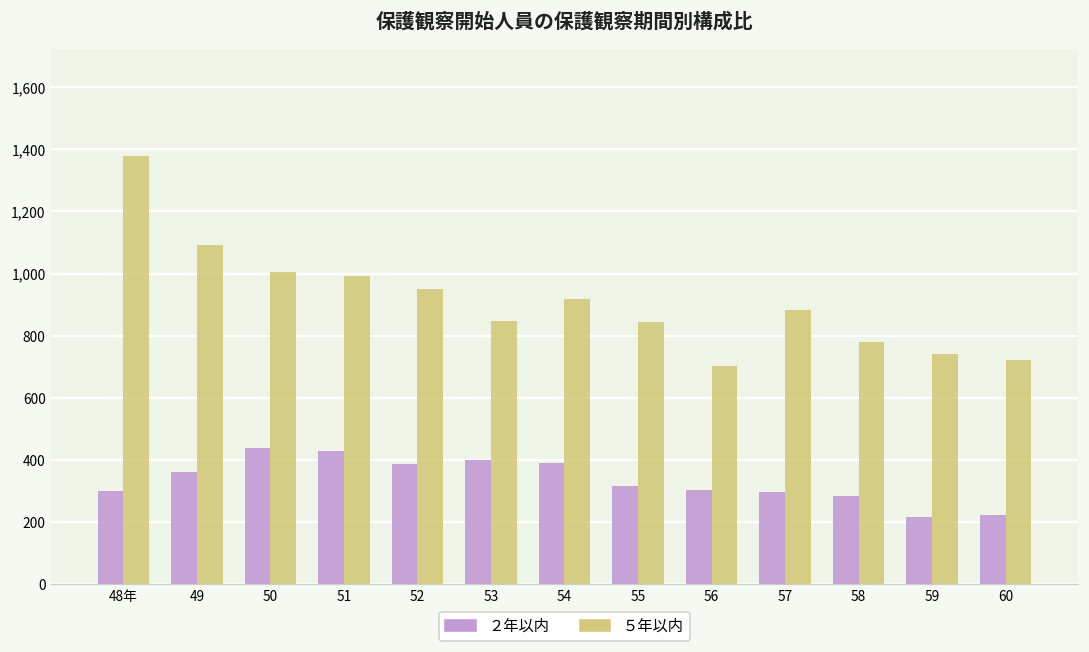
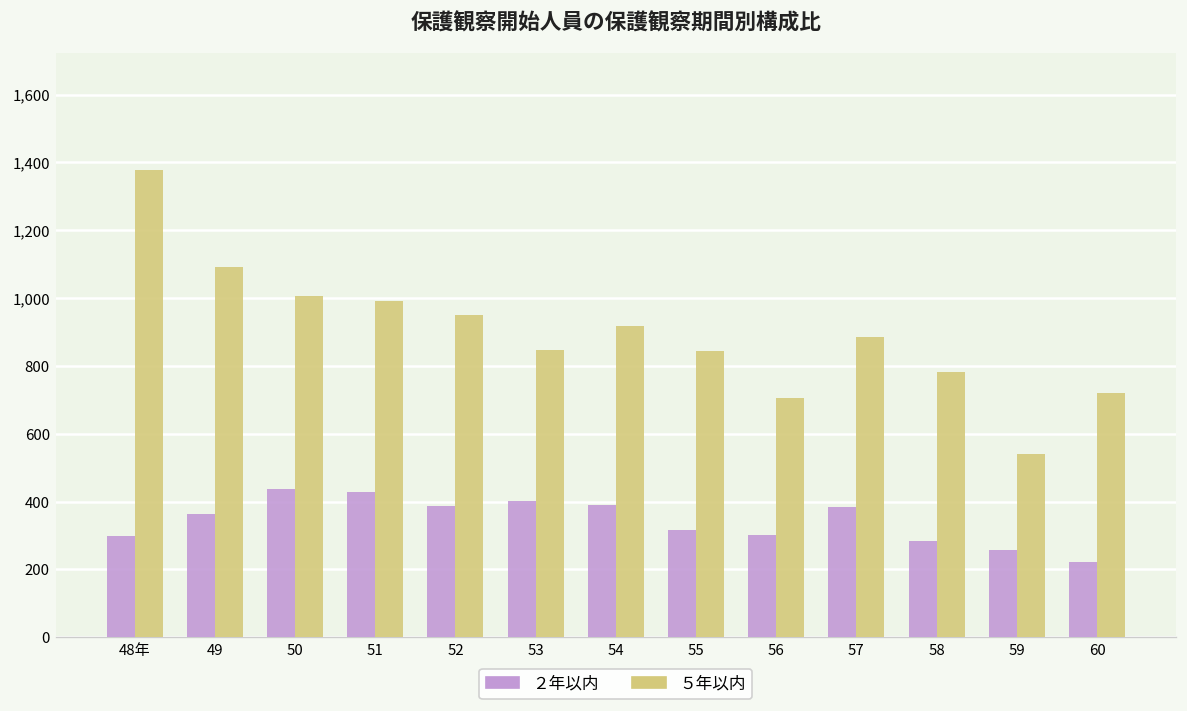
２年以内, 57: 300 -> 390
２年以内, 59: 220 -> 260
５年以内, 59: 740 -> 540
